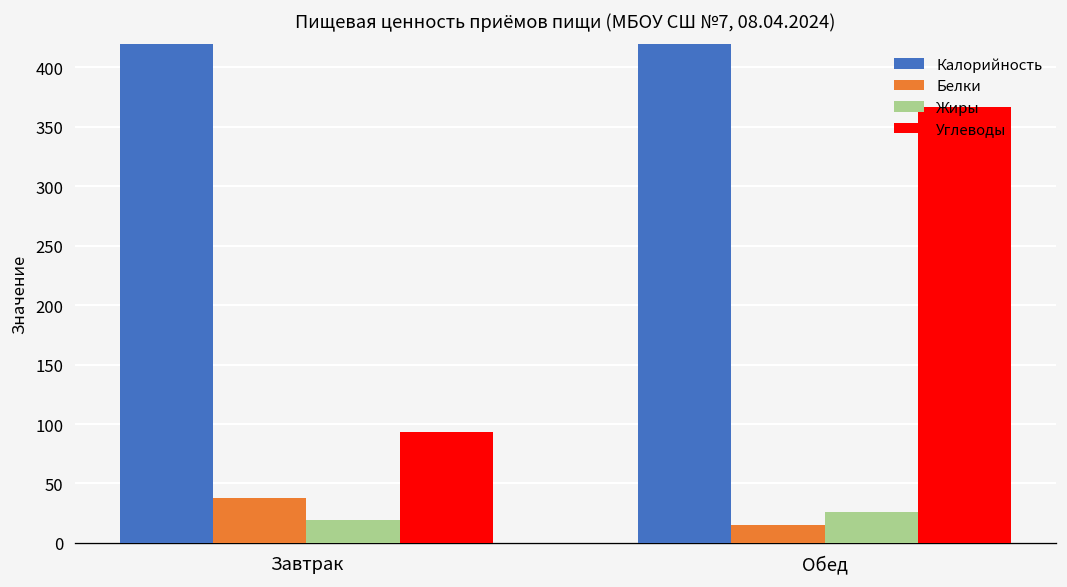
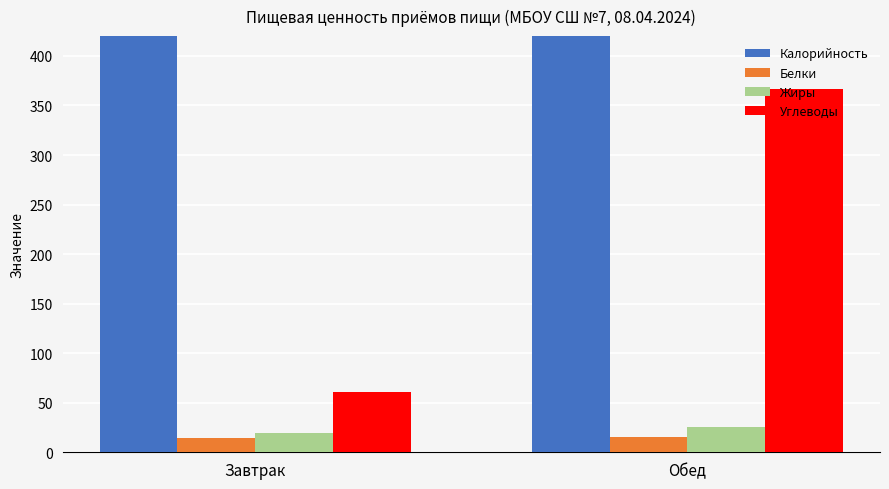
Белки, Завтрак: 40 -> 10
Углеводы, Завтрак: 90 -> 60
